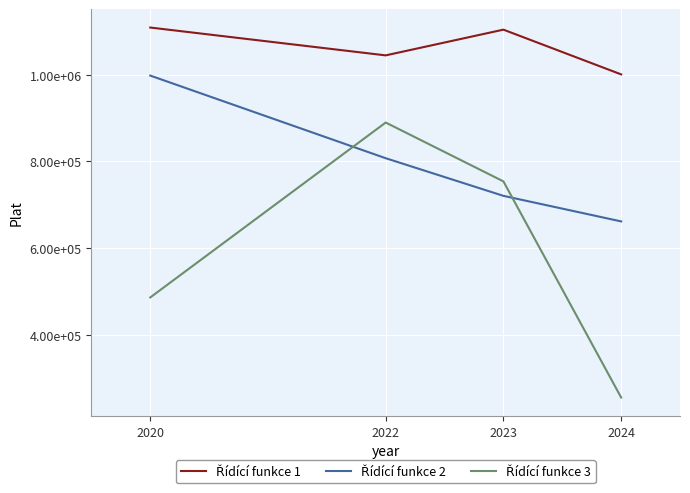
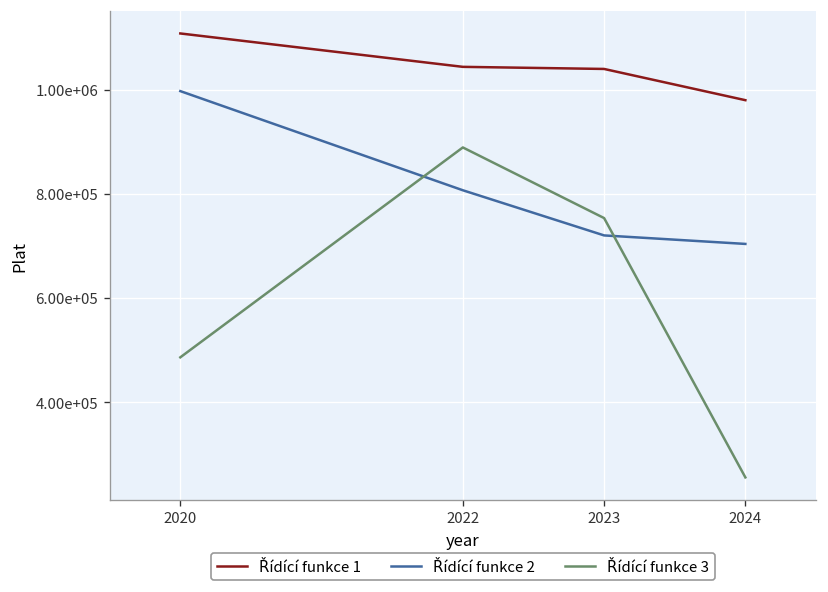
Řídící funkce 1, 2023: 1100000 -> 1040000
Řídící funkce 1, 2024: 1000000 -> 980000
Řídící funkce 2, 2024: 660000 -> 700000
